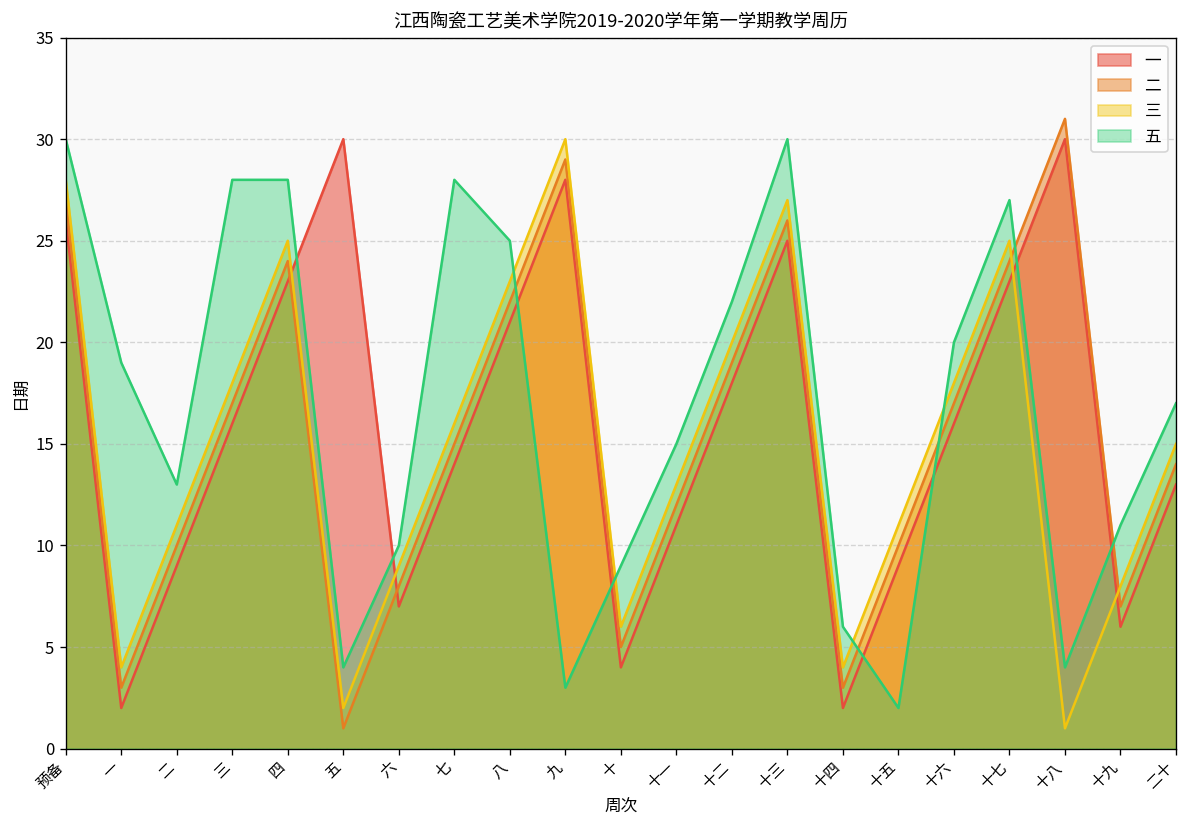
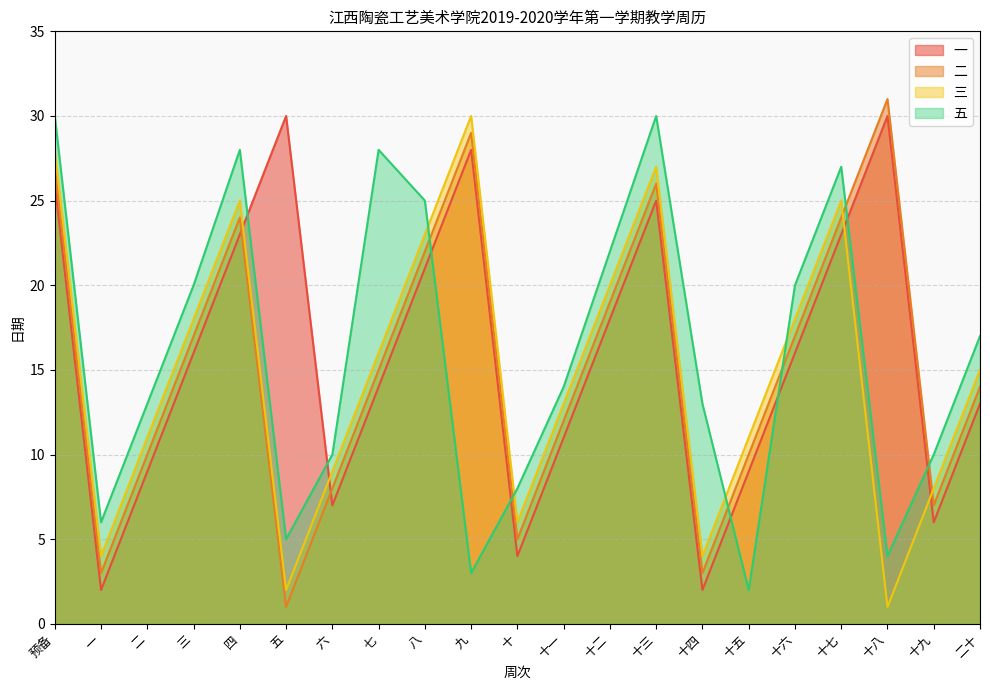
五, 一: 19 -> 6
五, 三: 28 -> 20
五, 五: 4 -> 5
五, 十: 9 -> 8
五, 十一: 15 -> 14
五, 十四: 6 -> 13
五, 十九: 11 -> 10
